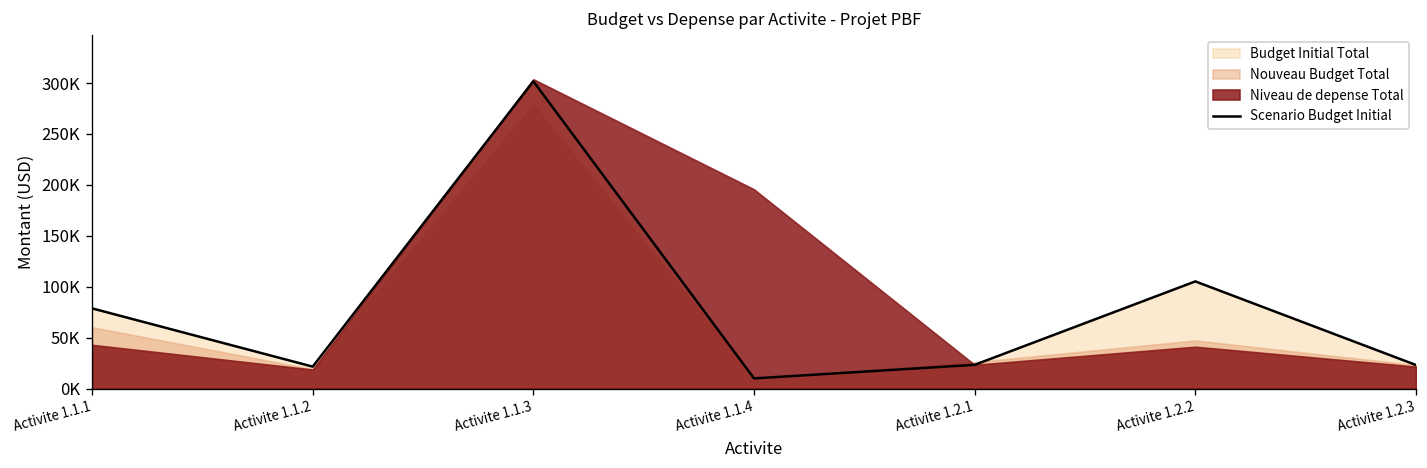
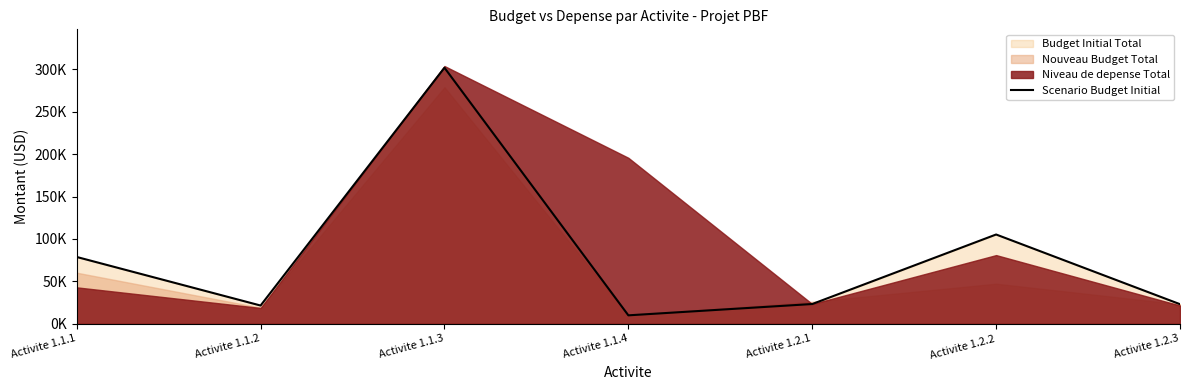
Niveau de depense Total, Activite 1.2.2: 40000 -> 80000
